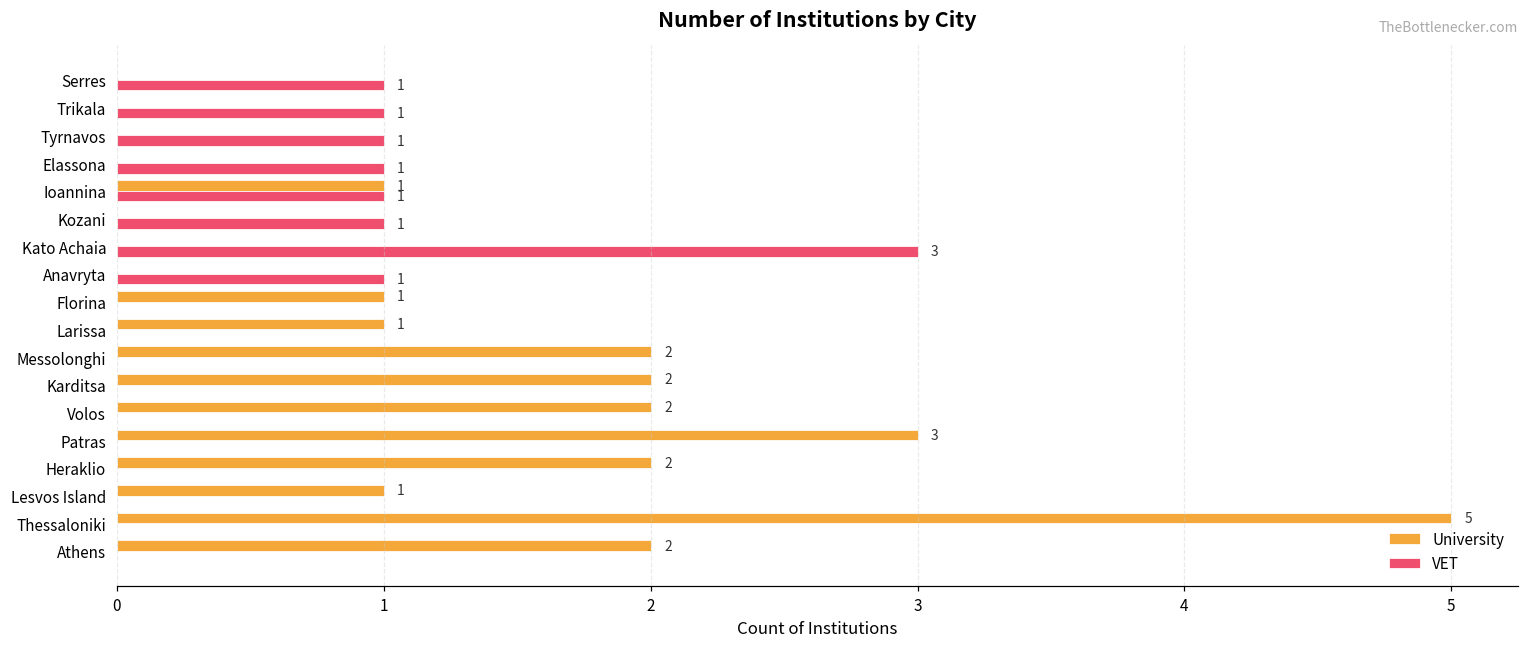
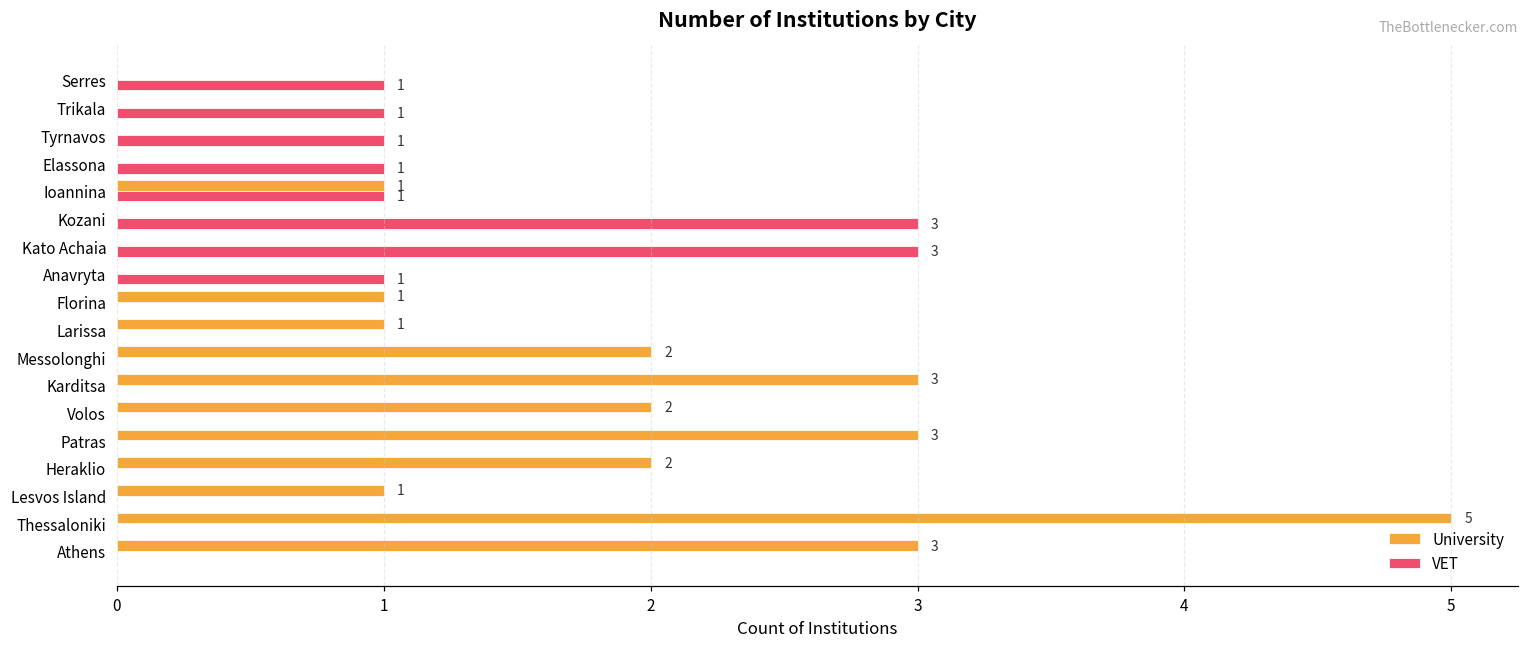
VET, Kozani: 1 -> 3
University, Karditsa: 2 -> 3
University, Athens: 2 -> 3
